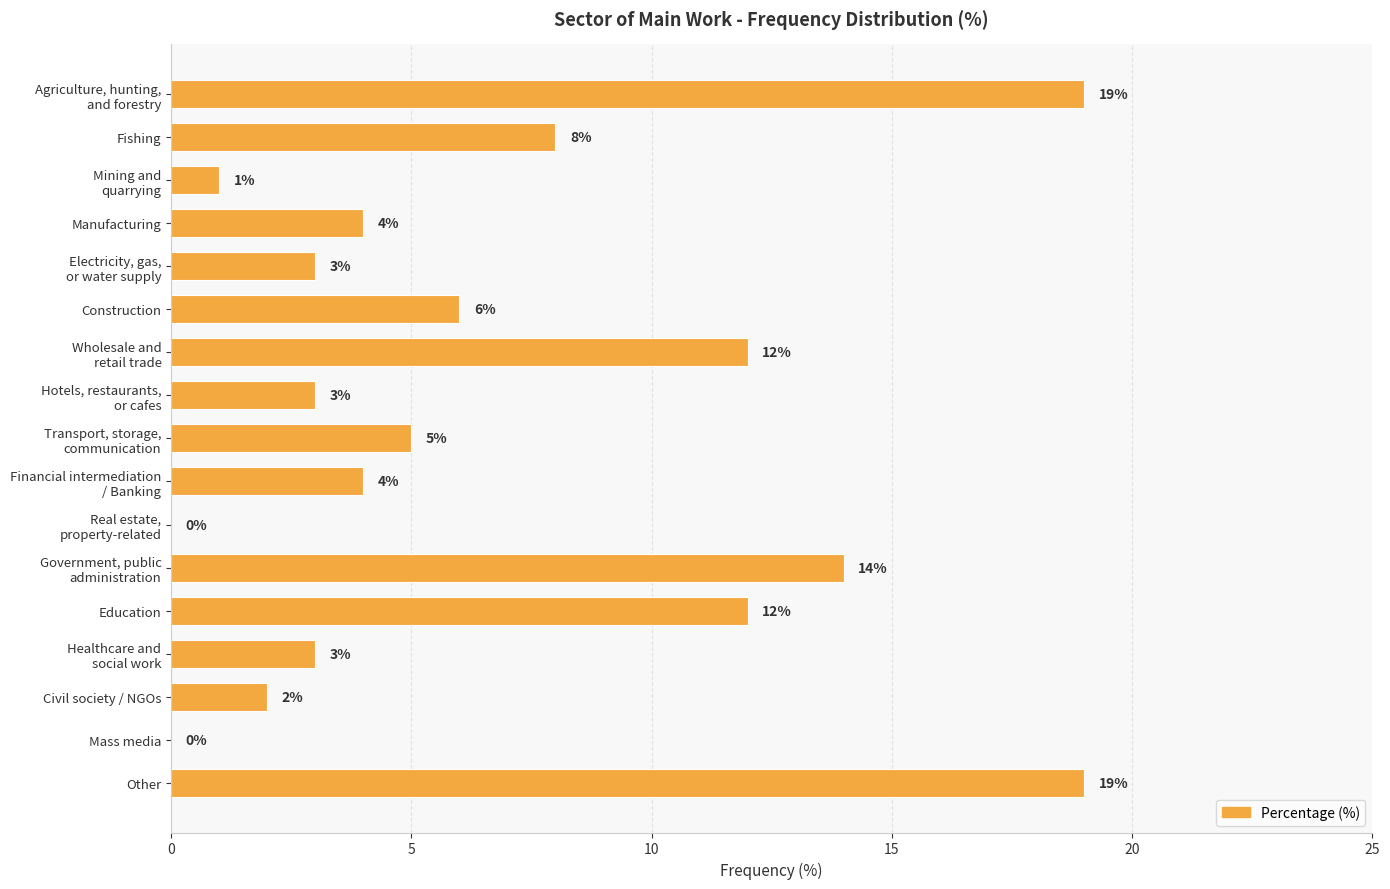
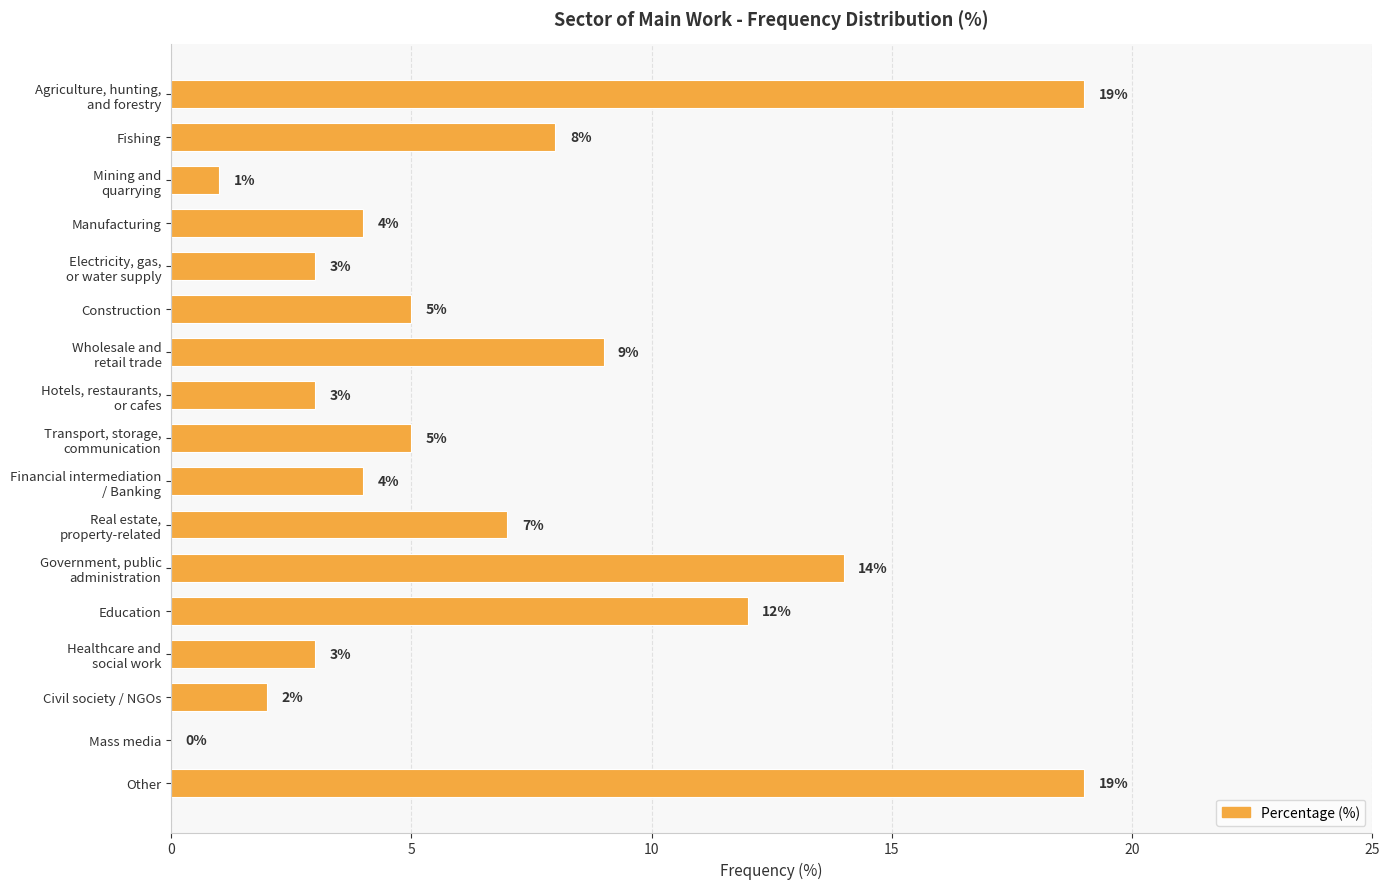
Construction: 6% -> 5%
Wholesale and retail trade: 12% -> 9%
Real estate, property-related: 0% -> 7%
